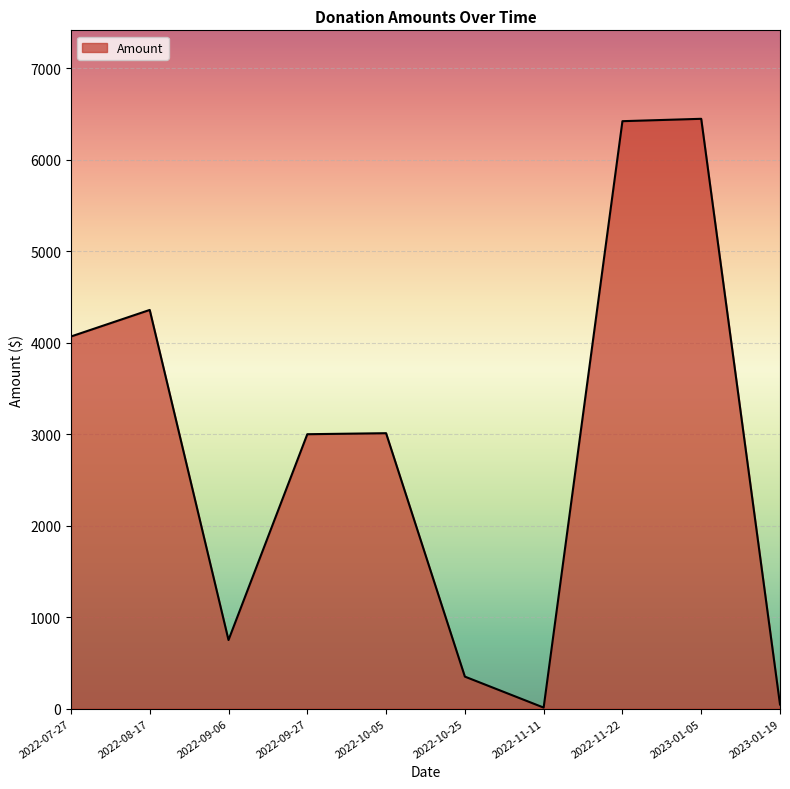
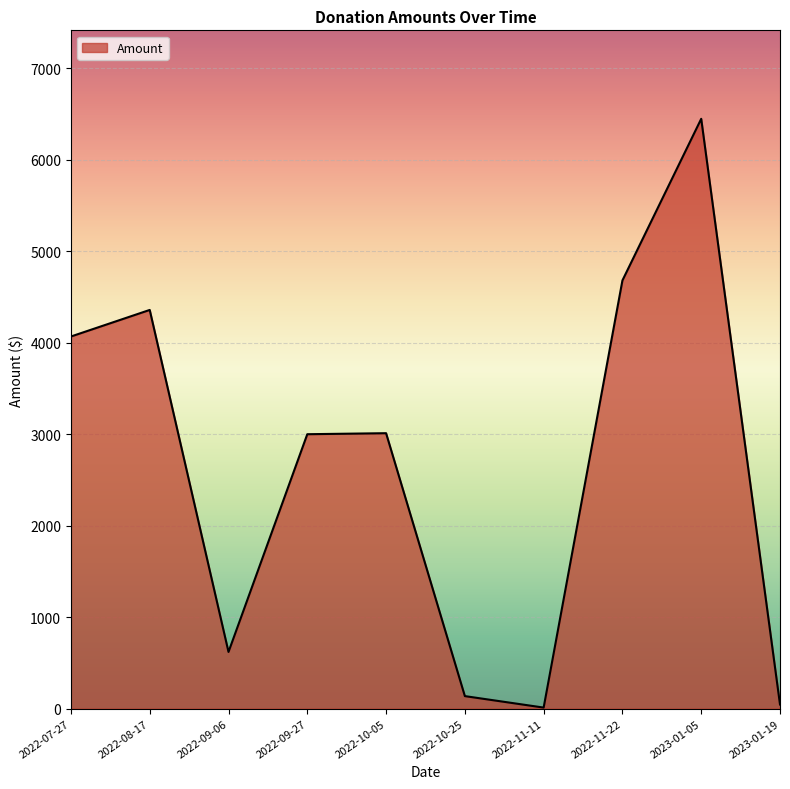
2022-09-06: 800 -> 600
2022-10-25: 400 -> 100
2022-11-22: 6400 -> 4700
